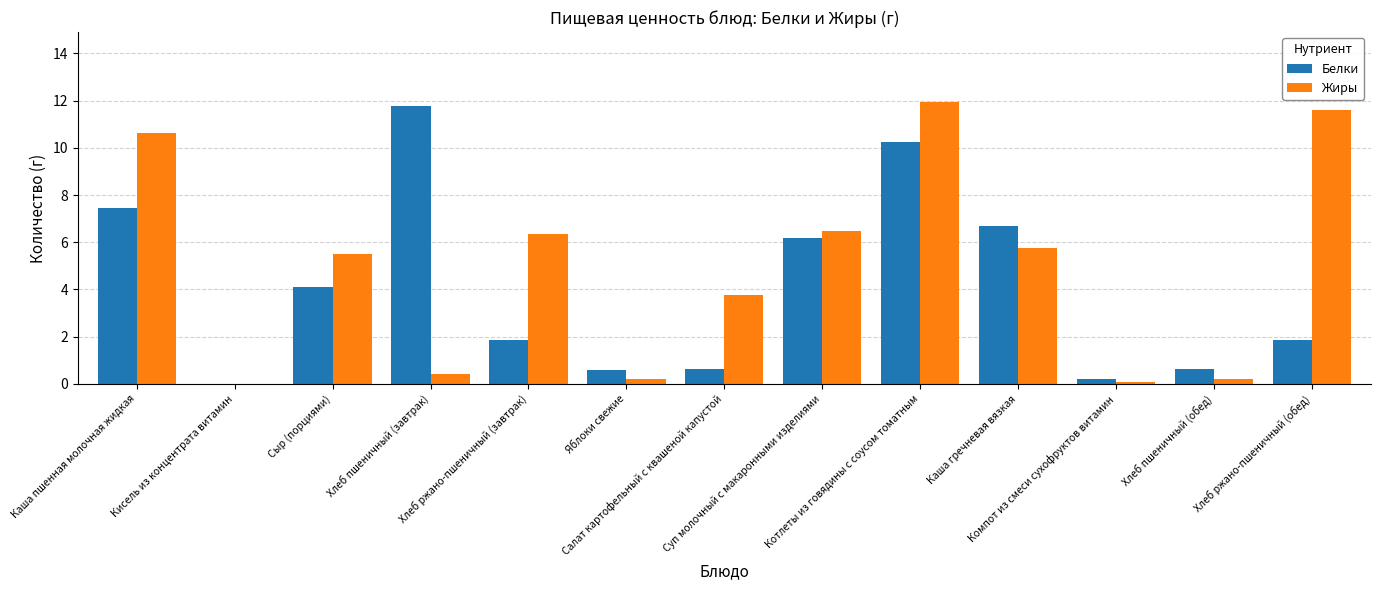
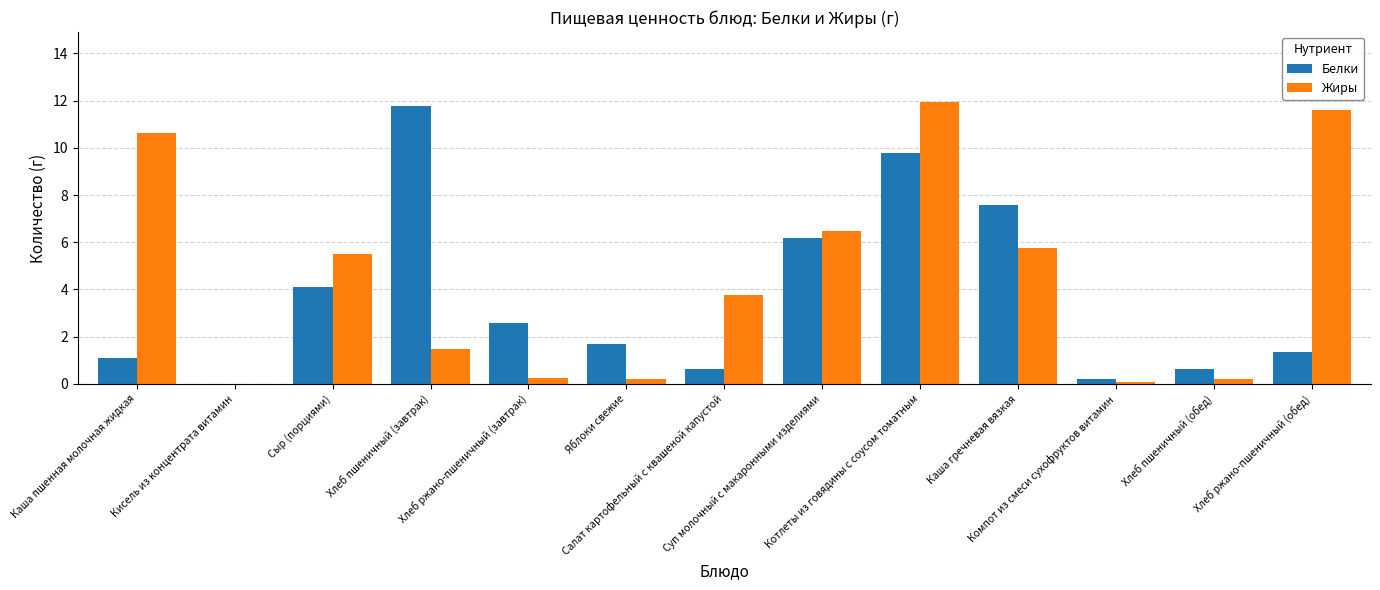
Белки, Каша пшенная молочная жидкая: 7.5 -> 1.1
Жиры, Хлеб пшеничный (завтрак): 0.4 -> 1.5
Белки, Хлеб ржано-пшеничный (завтрак): 1.9 -> 2.6
Жиры, Хлеб ржано-пшеничный (завтрак): 6.4 -> 0.3
Белки, Яблоки свежие: 0.6 -> 1.7
Белки, Котлеты из говядины с соусом томатным: 10.3 -> 9.8
Белки, Каша гречневая вязкая: 6.7 -> 7.6
Белки, Хлеб ржано-пшеничный (обед): 1.9 -> 1.3
